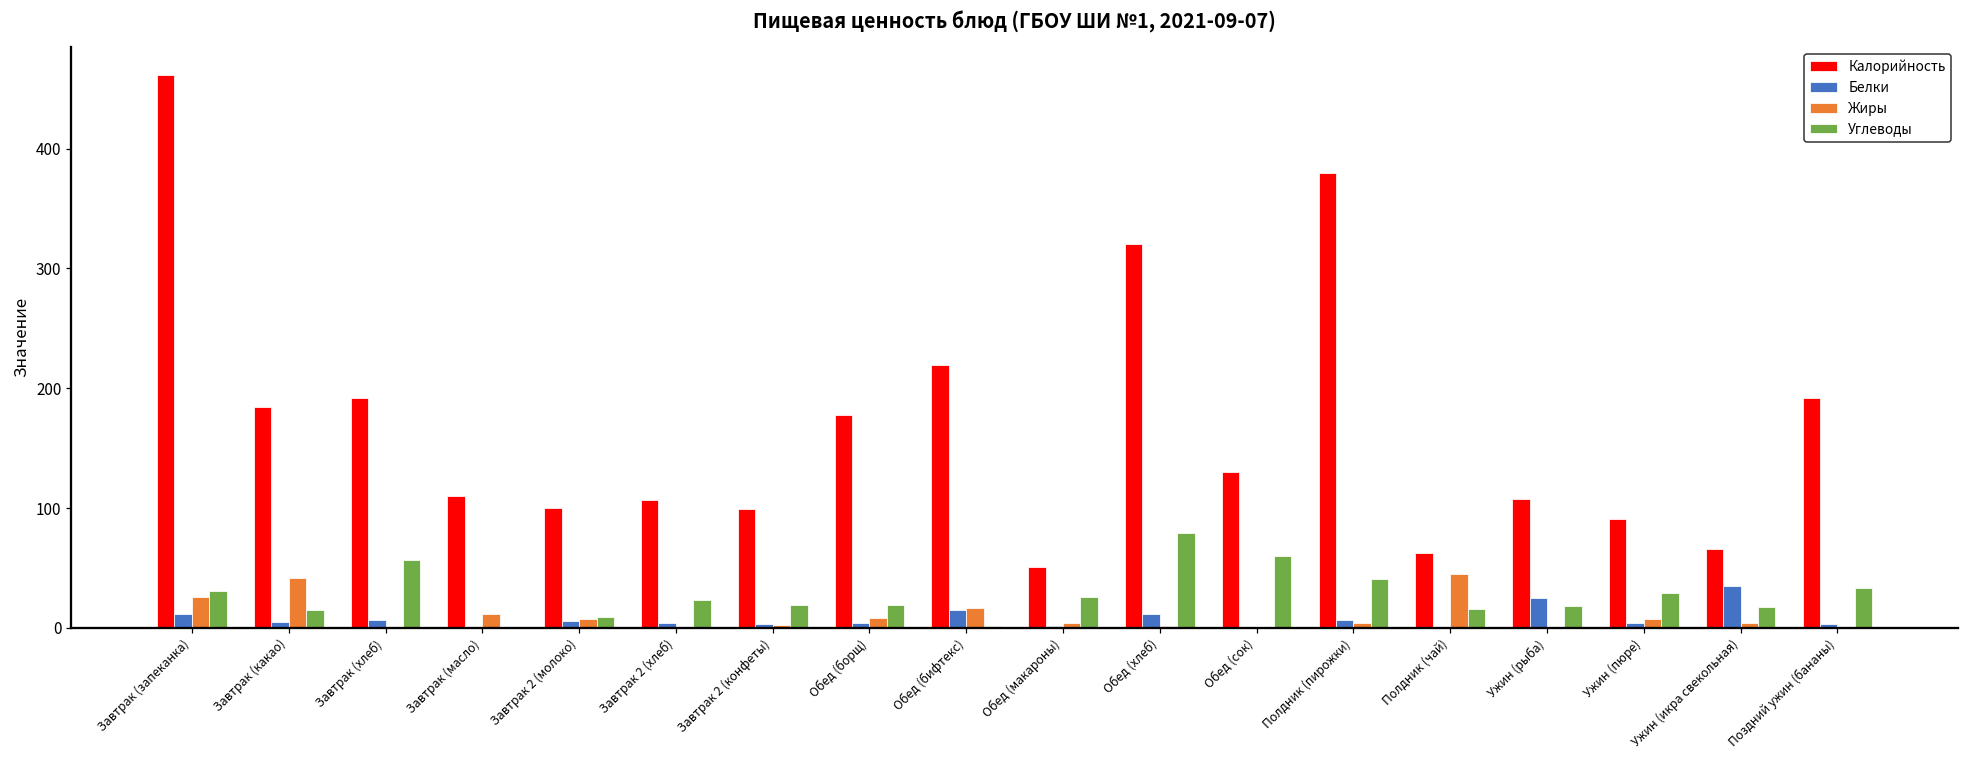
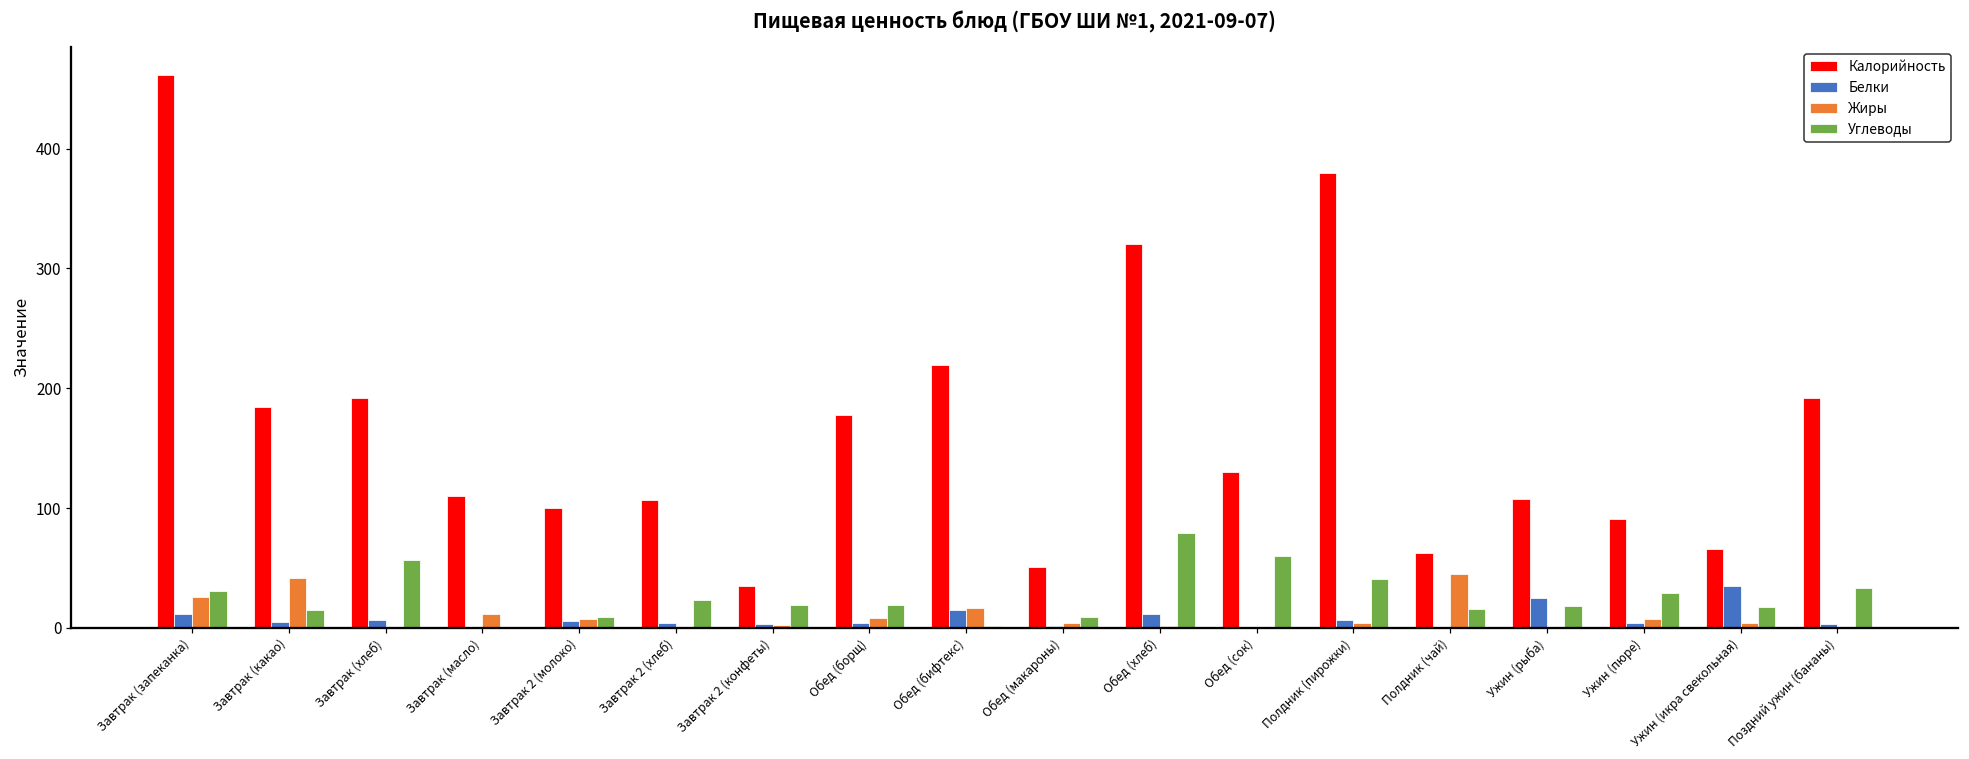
Калорийность, Завтрак 2 (конфеты): 99 -> 35
Углеводы, Обед (макароны): 26 -> 9
